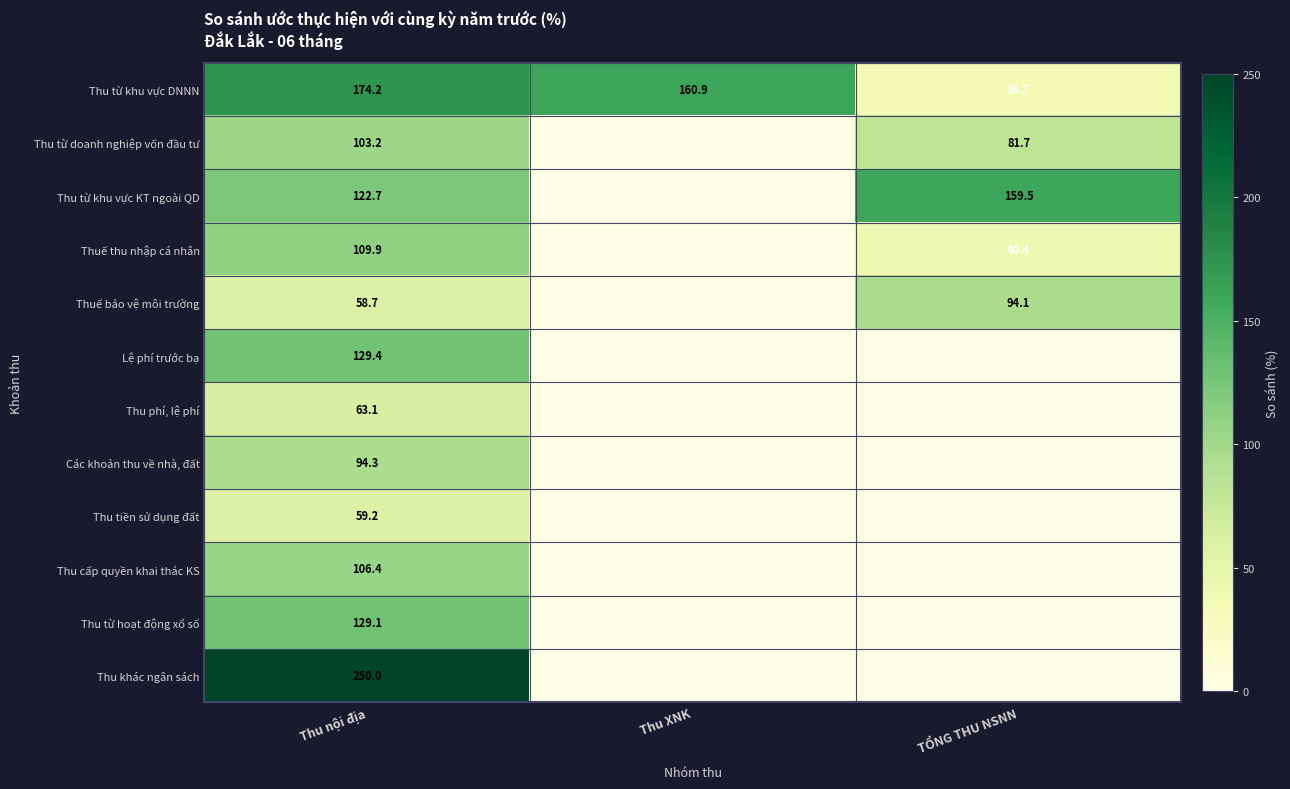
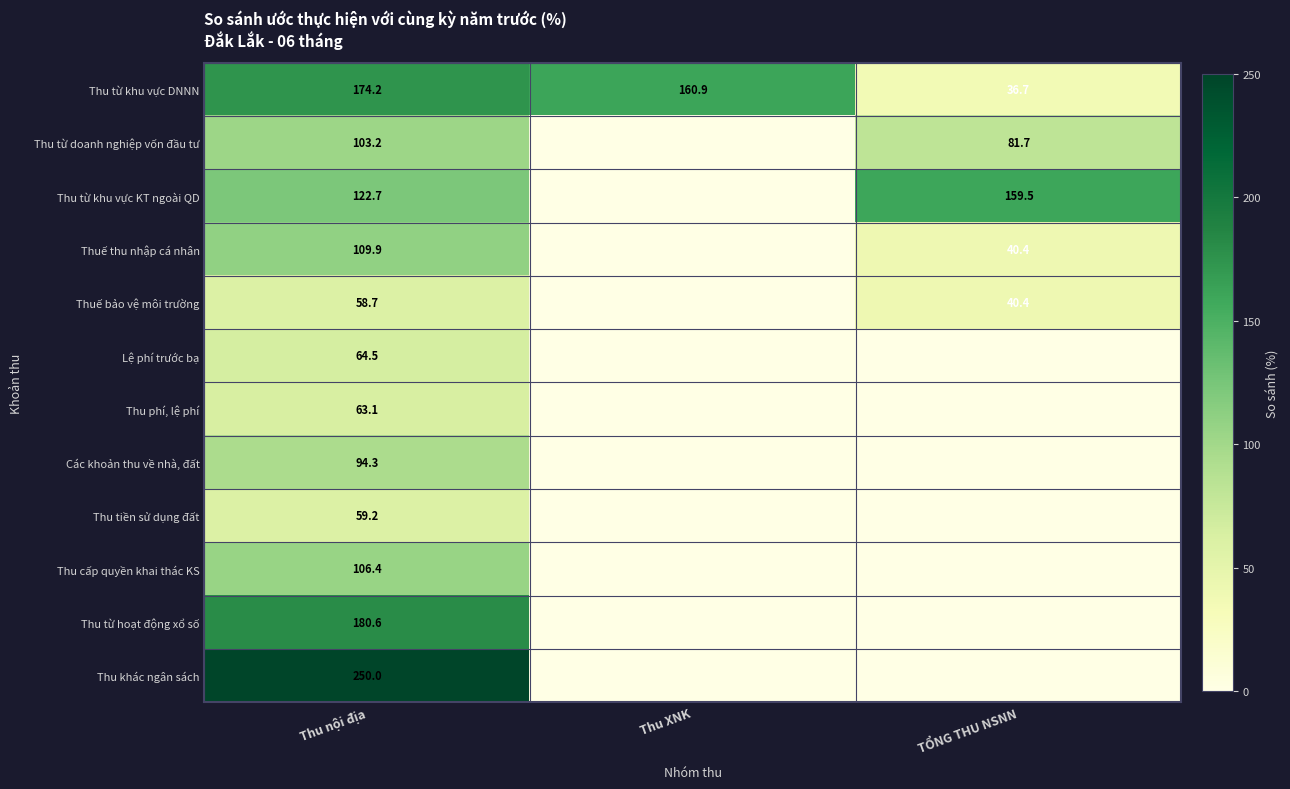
Thuế bảo vệ môi trường, TỔNG THU NSNN: 94.1 -> 40.4
Lệ phí trước bạ, Thu nội địa: 129.4 -> 64.5
Thu từ hoạt động xổ số, Thu nội địa: 129.1 -> 180.6
